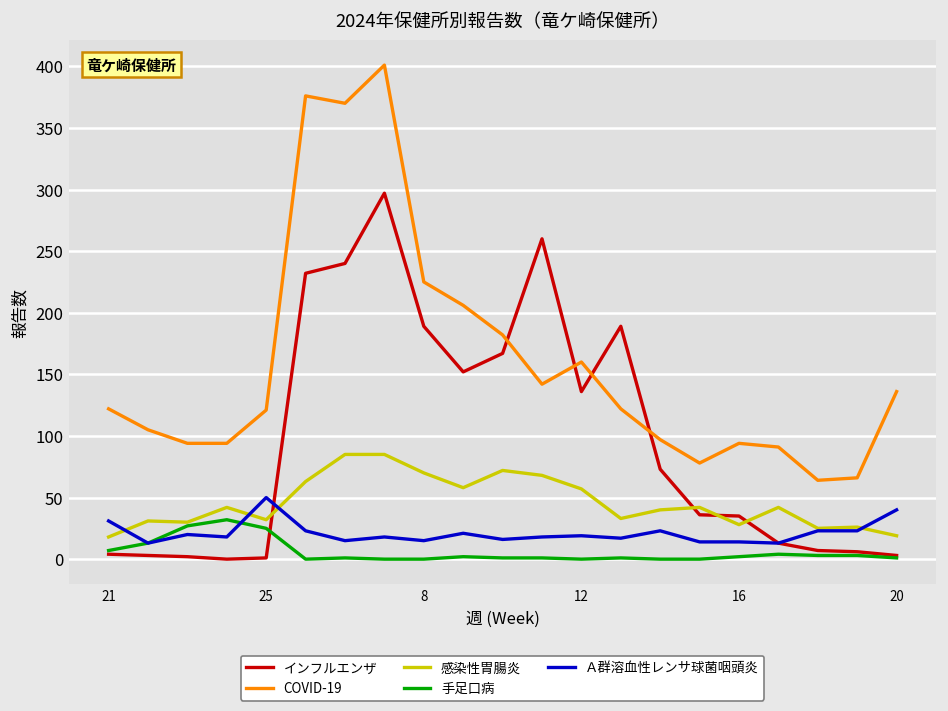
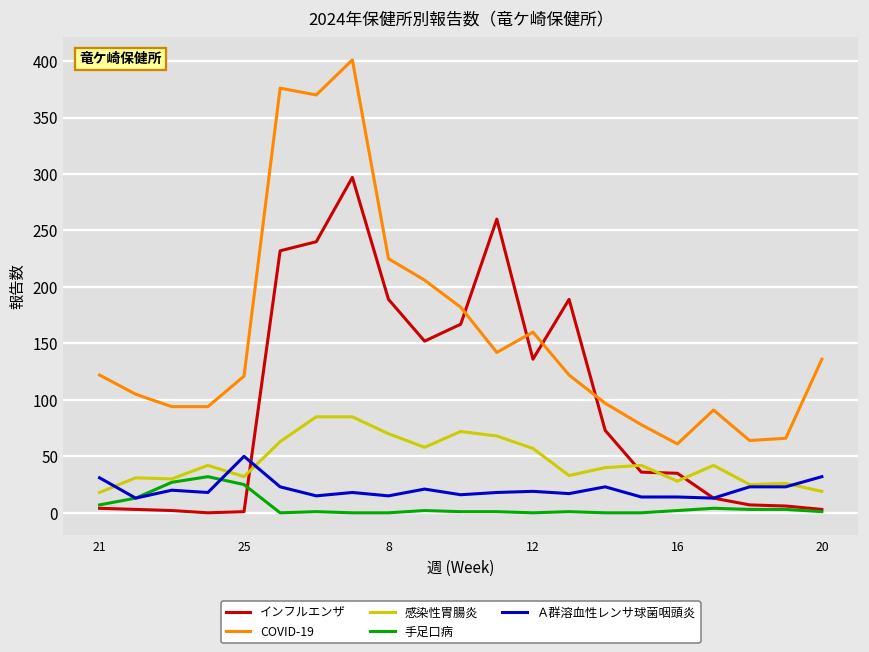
COVID-19, 16: 94 -> 61
Ａ群溶血性レンサ球菌咽頭炎, 20: 40 -> 32
